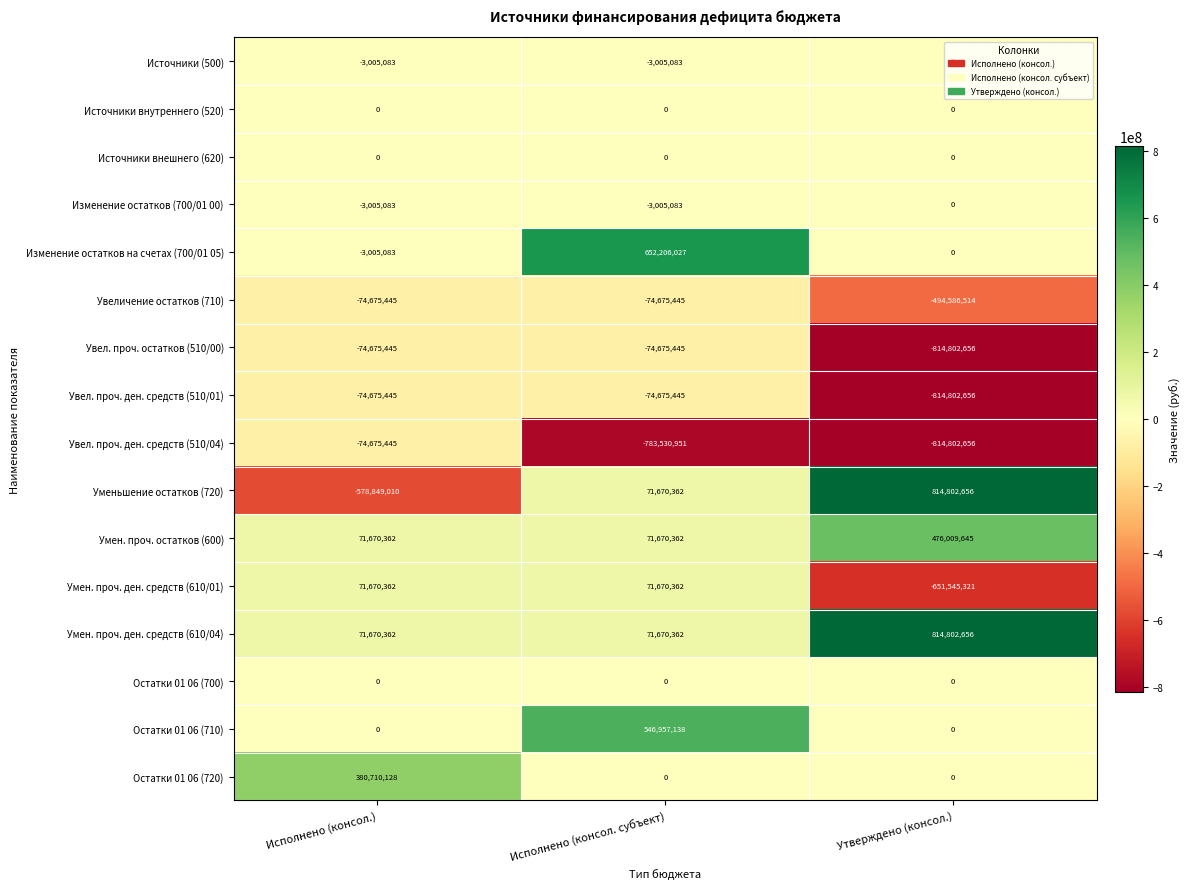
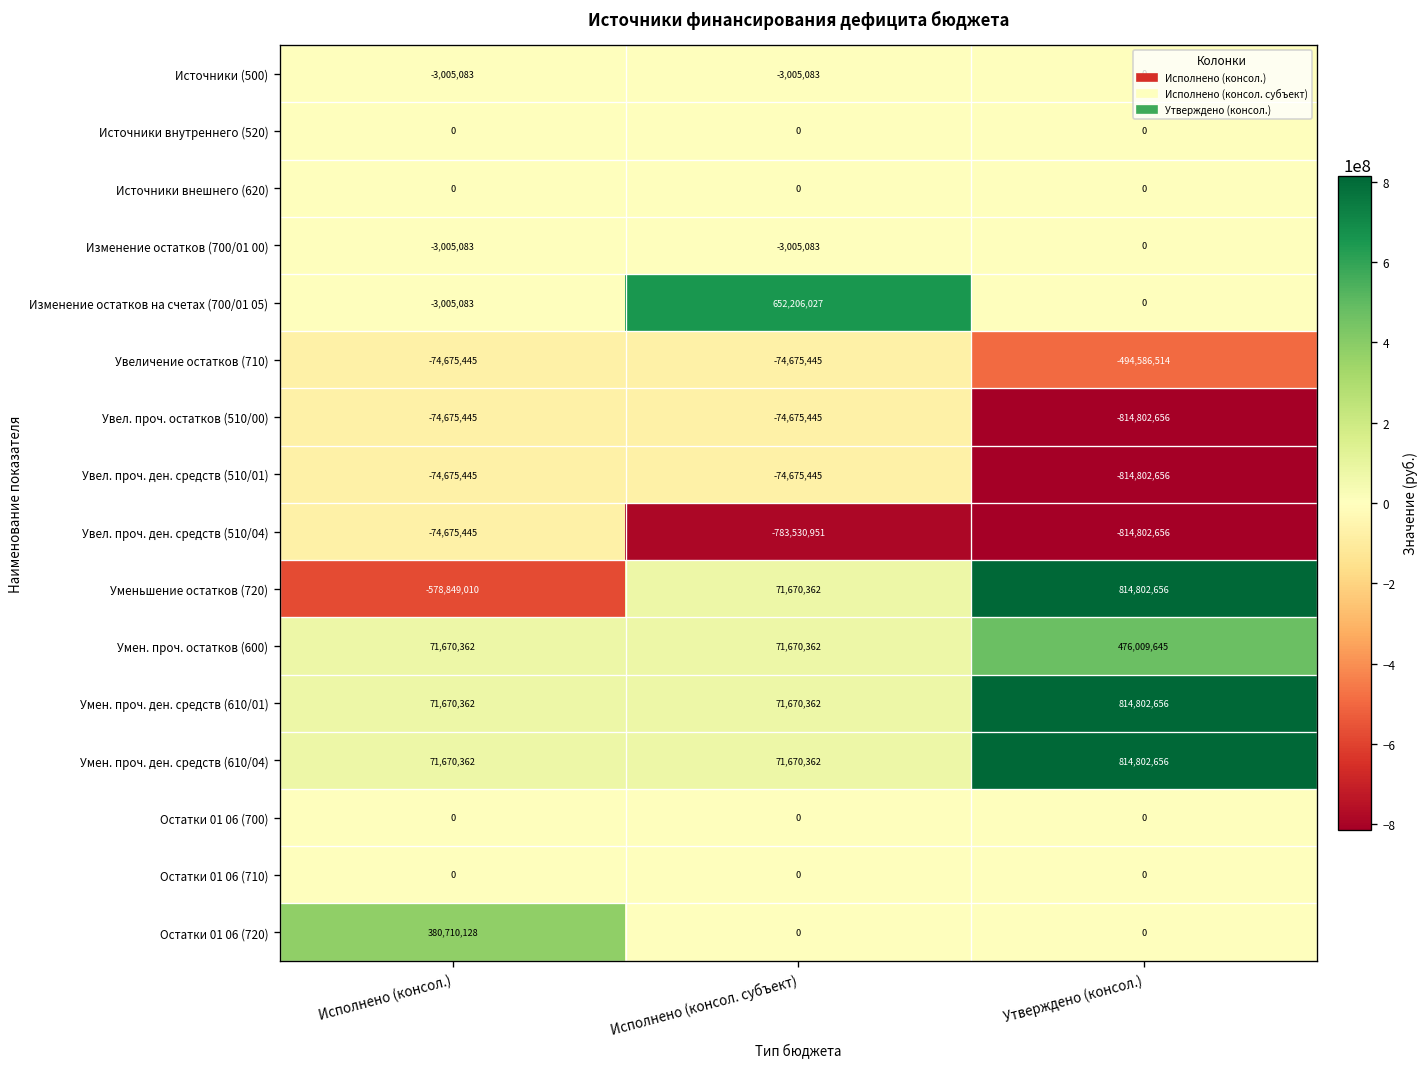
Умен. проч. ден. средств (610/01), Утверждено (консол.): -651,545,321 -> 814,802,656
Остатки 01 06 (710), Исполнено (консол. субъект): 546,957,138 -> 0
